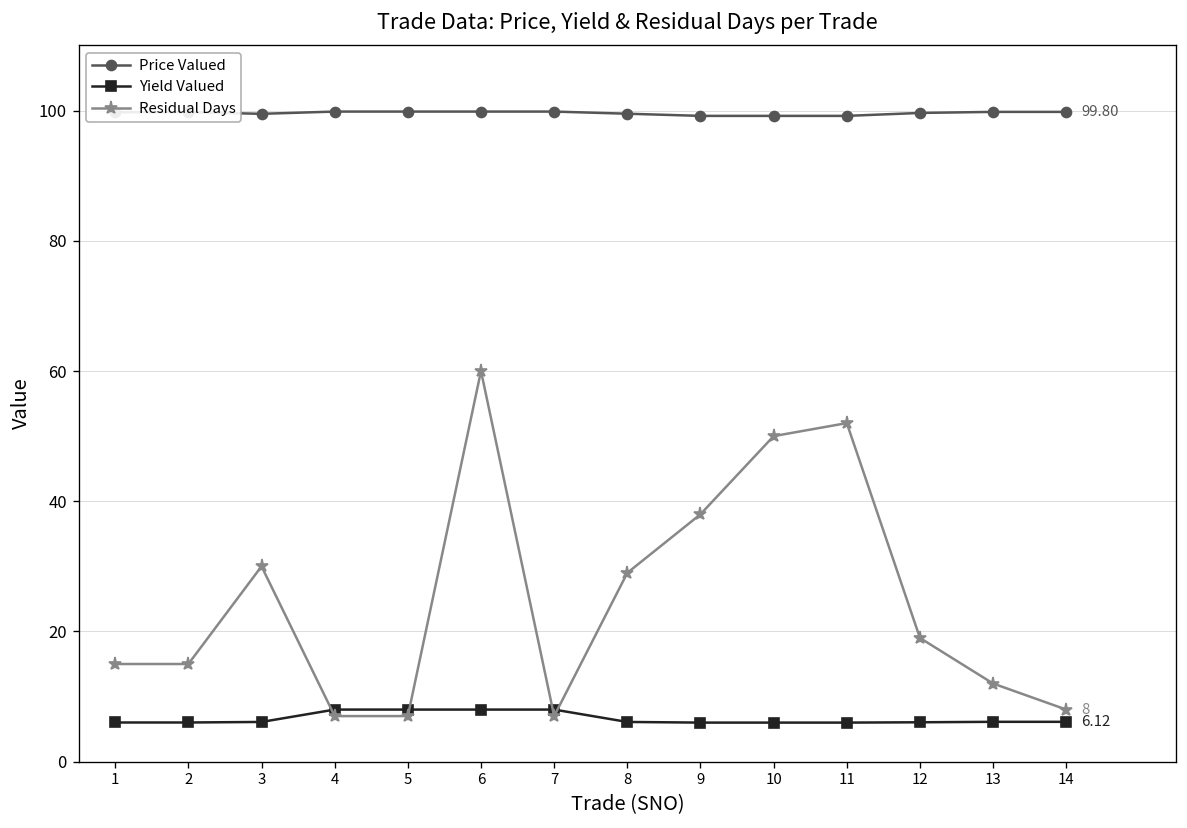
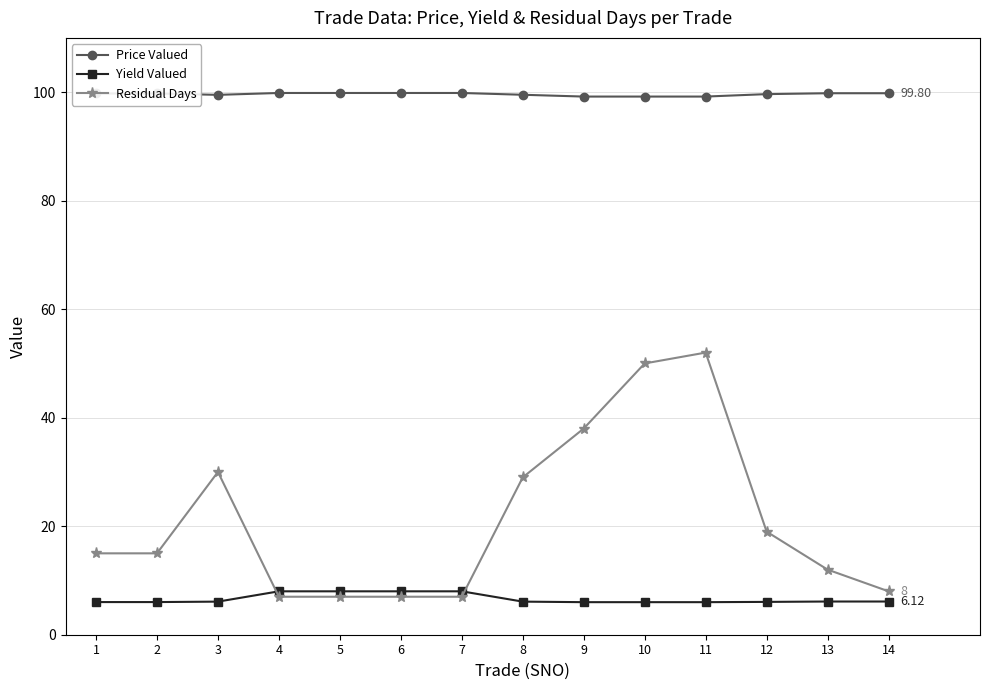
Residual Days, 6: 60 -> 7
